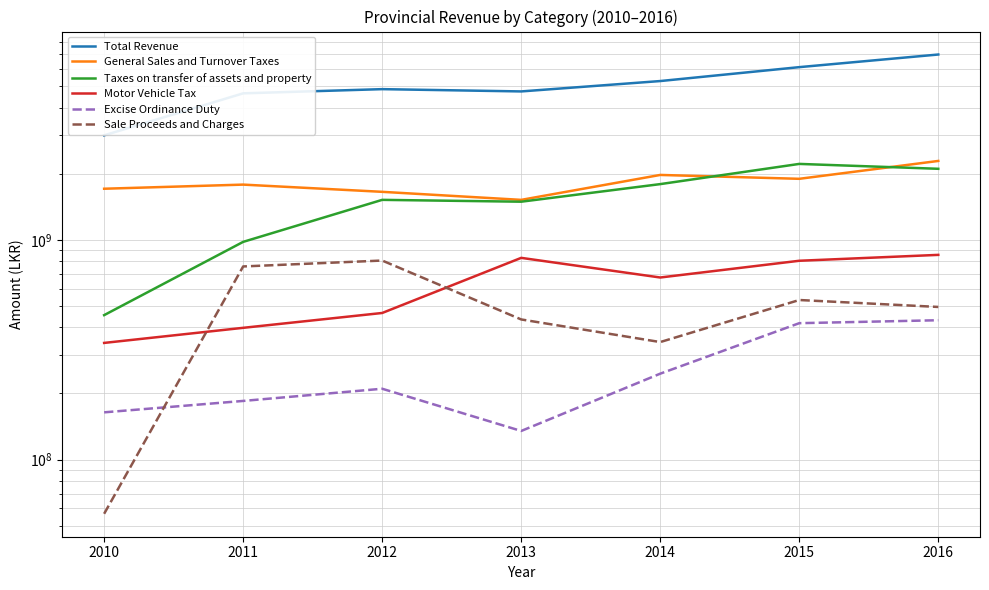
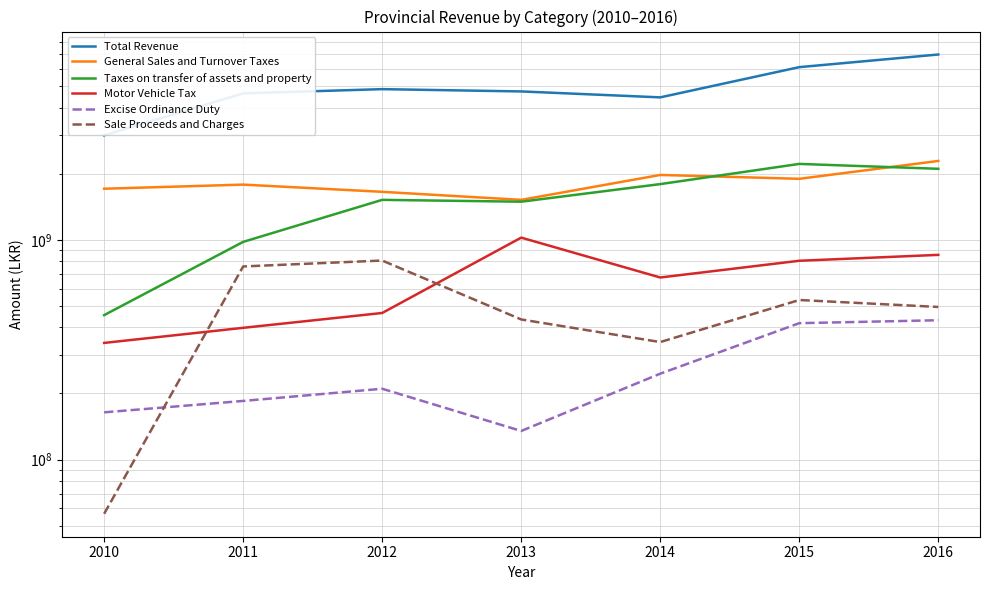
Motor Vehicle Tax, 2013: 830000000 -> 1000000000
Total Revenue, 2014: 5300000000 -> 4500000000
